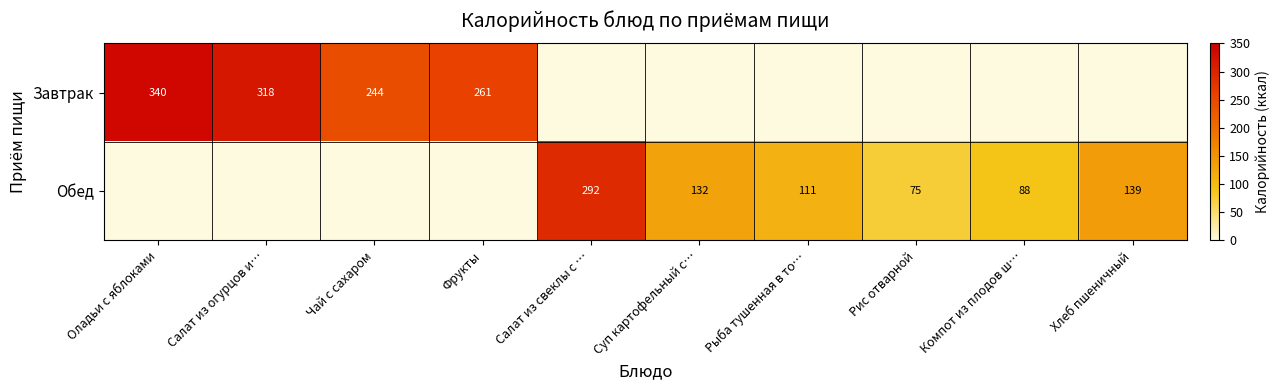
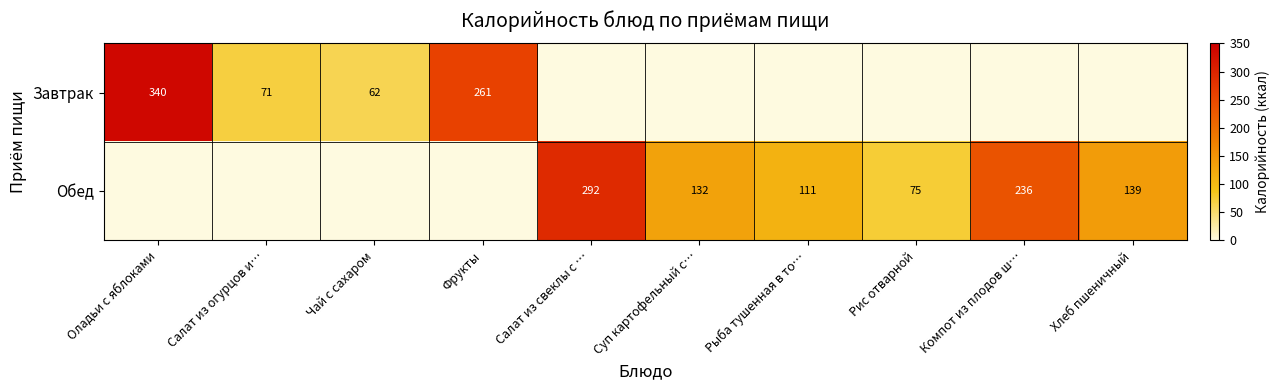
Завтрак, Салат из огурцов и…: 318 -> 71
Завтрак, Чай с сахаром: 244 -> 62
Обед, Компот из плодов ш…: 88 -> 236
